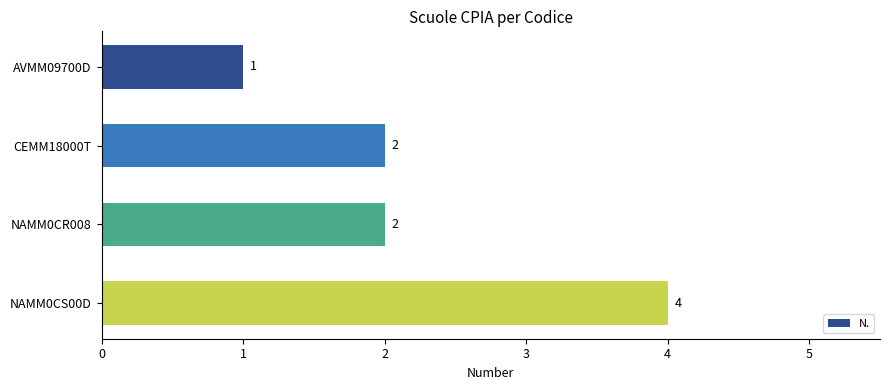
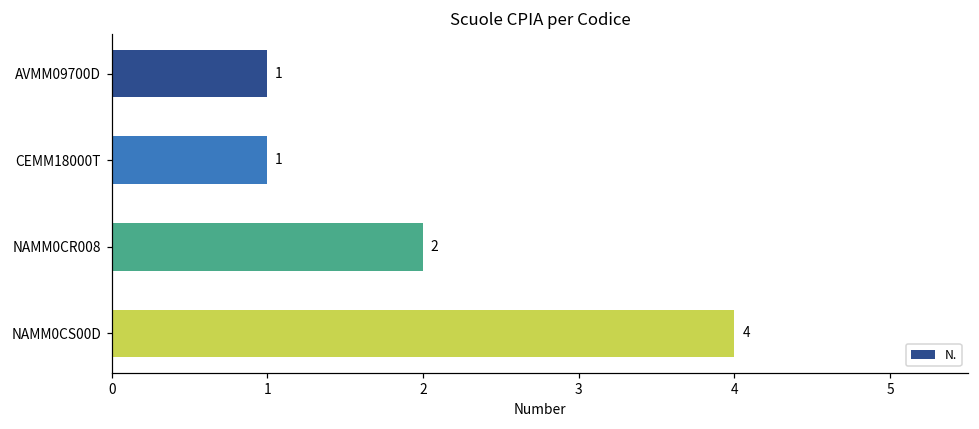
CEMM18000T: 2 -> 1
